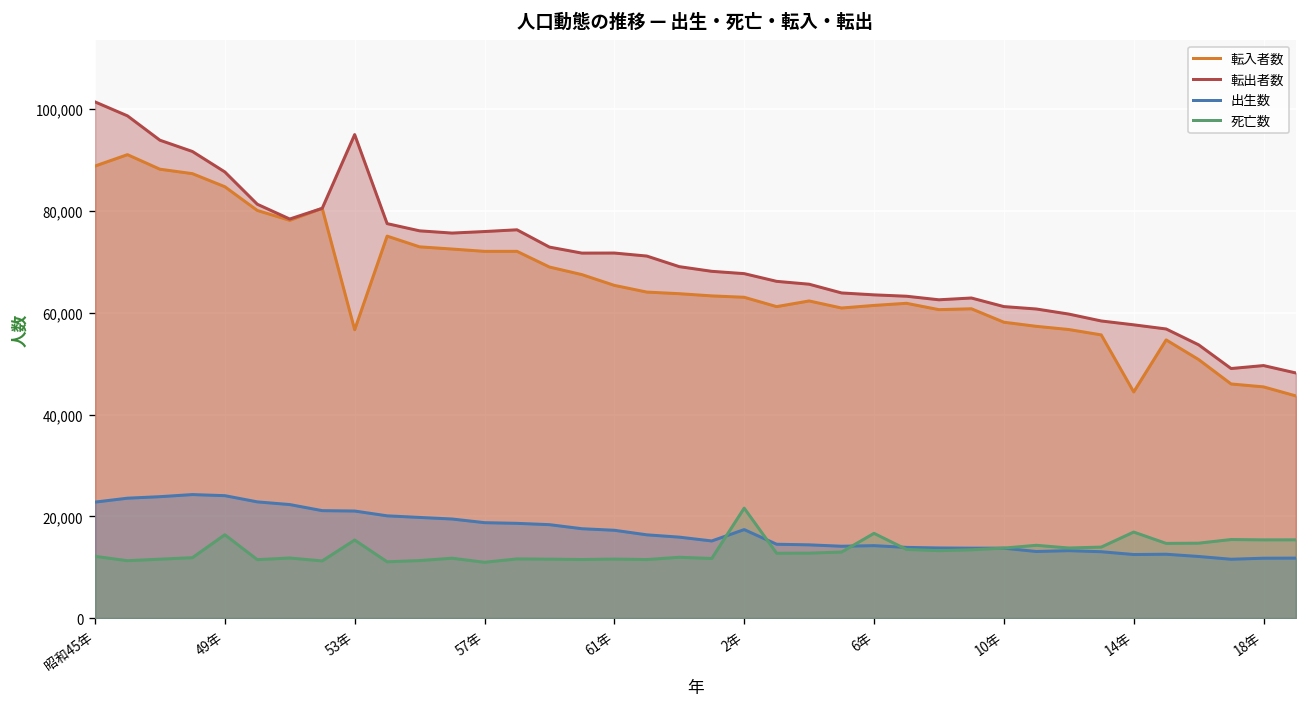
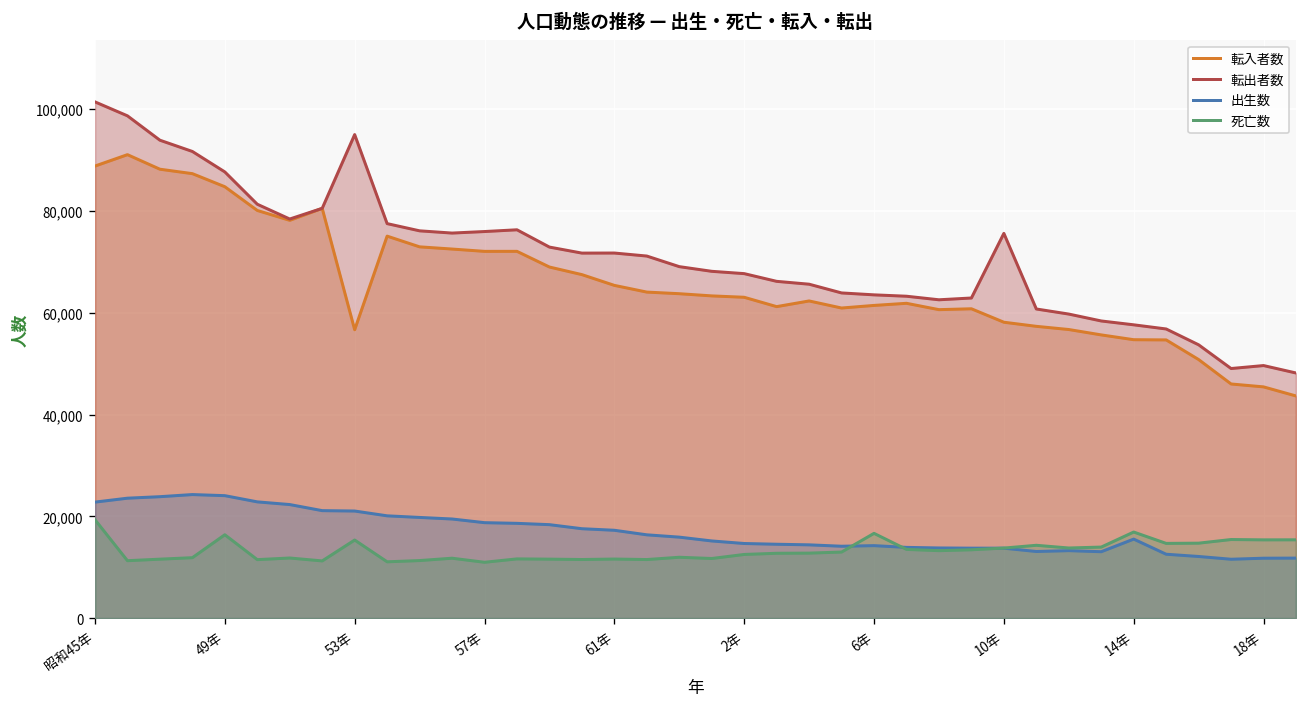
死亡数, 昭和45年: 12,000 -> 19,000
出生数, 2年: 17,000 -> 15,000
死亡数, 2年: 22,000 -> 13,000
転出者数, 10年: 61,000 -> 76,000
転入者数, 14年: 44,000 -> 55,000
出生数, 14年: 13,000 -> 16,000
